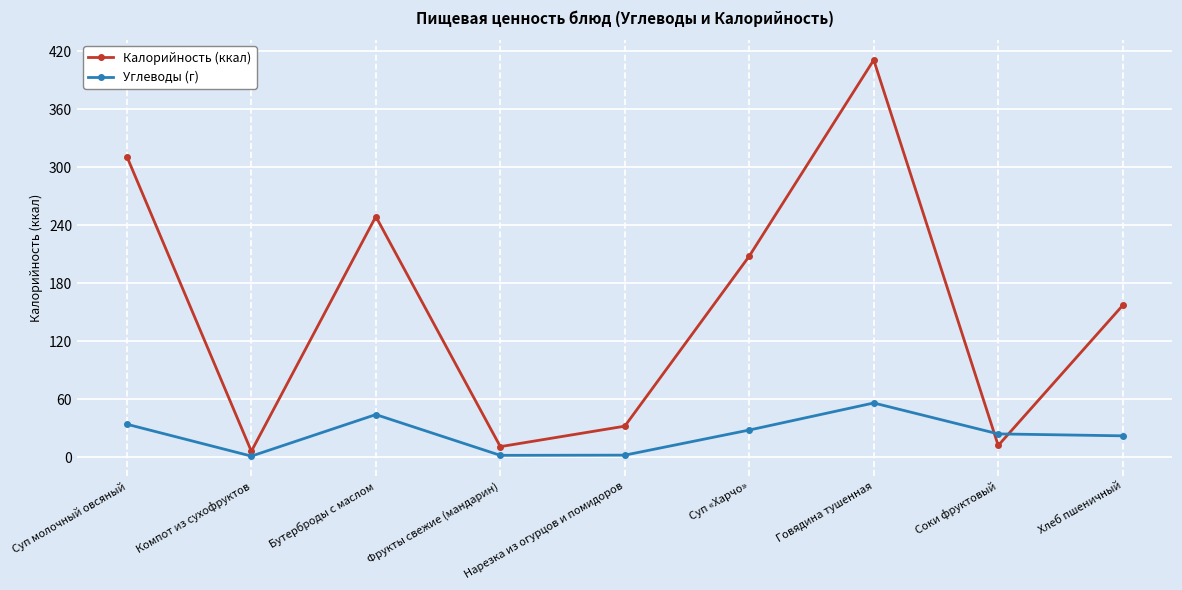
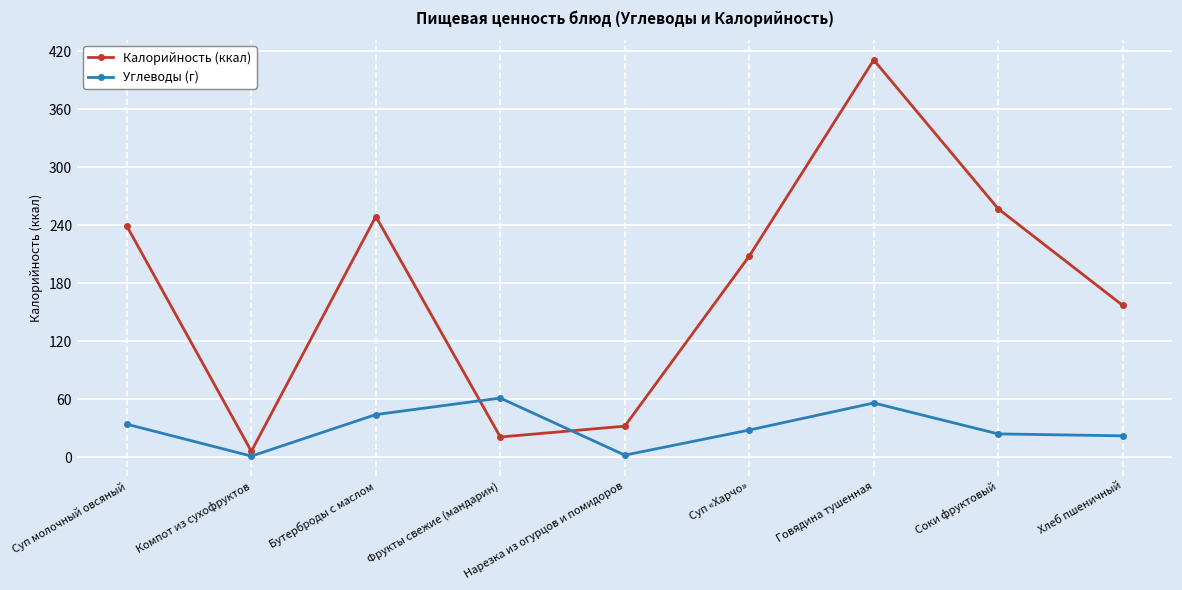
Калорийность (ккал), Суп молочный овсяный: 310 -> 240
Калорийность (ккал), Фрукты свежие (мандарин): 10 -> 20
Углеводы (г), Фрукты свежие (мандарин): 0 -> 60
Калорийность (ккал), Соки фруктовый: 10 -> 260
